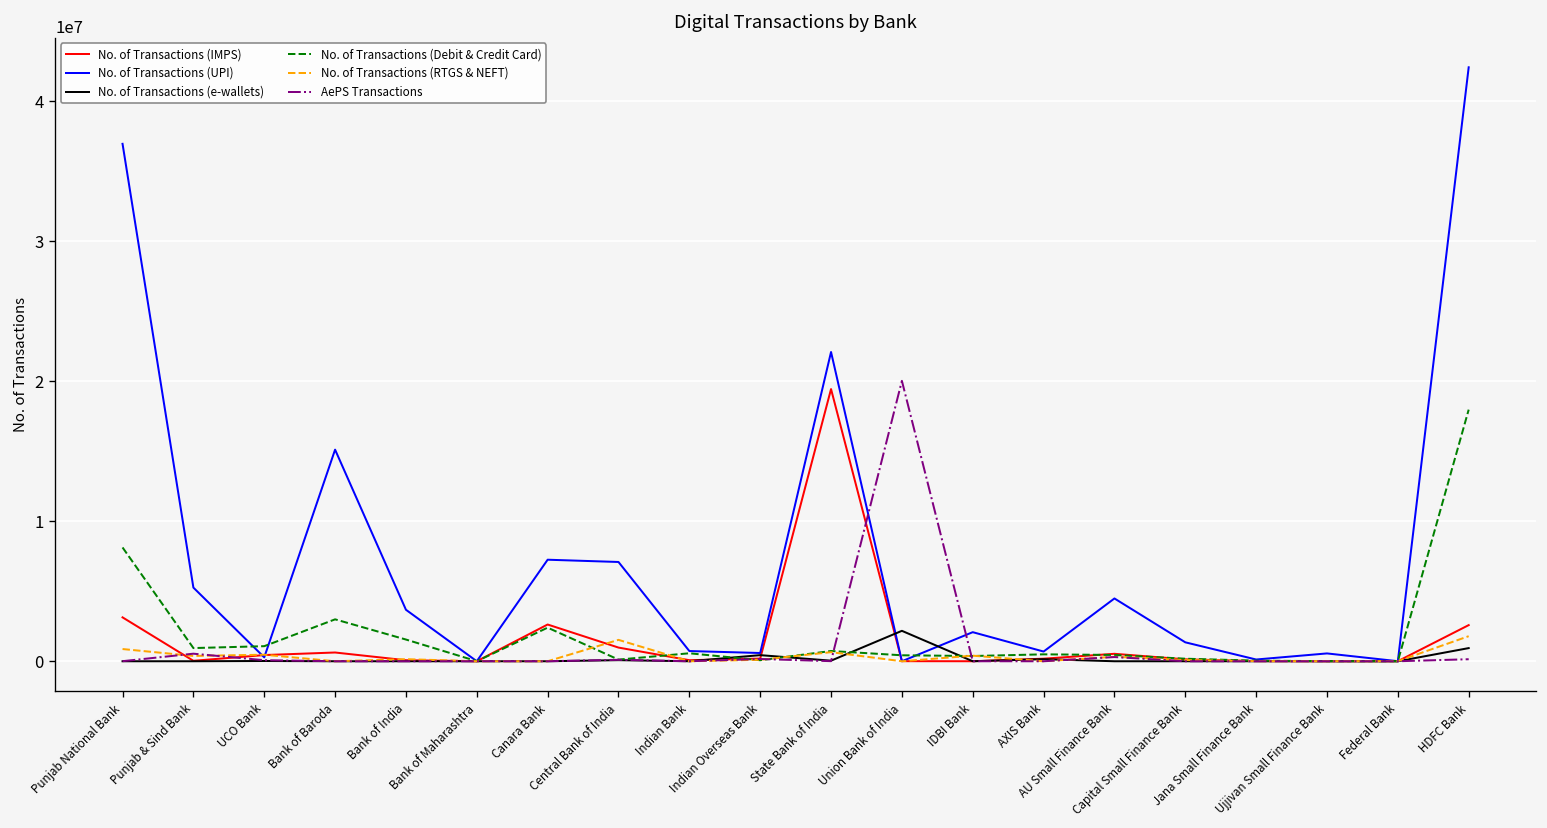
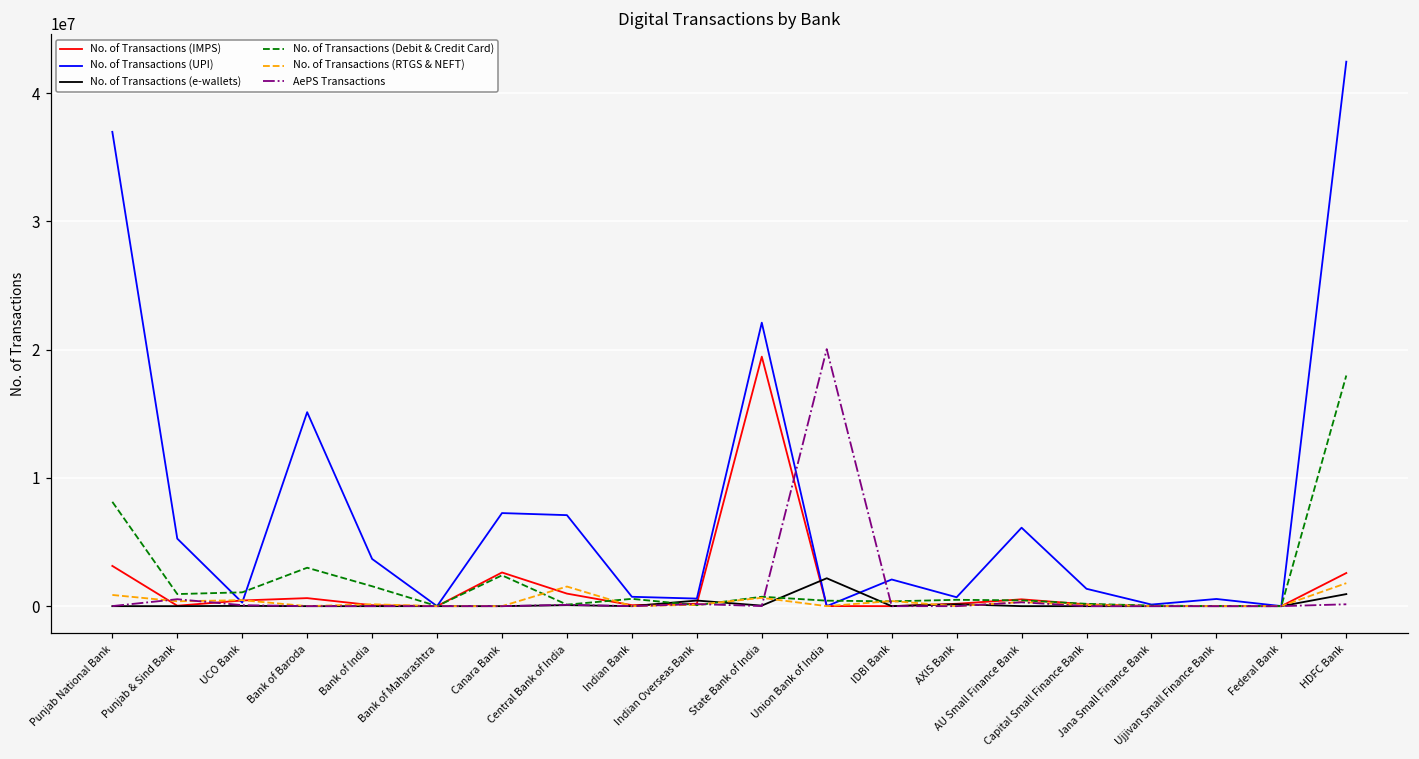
No. of Transactions (UPI), AU Small Finance Bank: 4500000 -> 6100000
